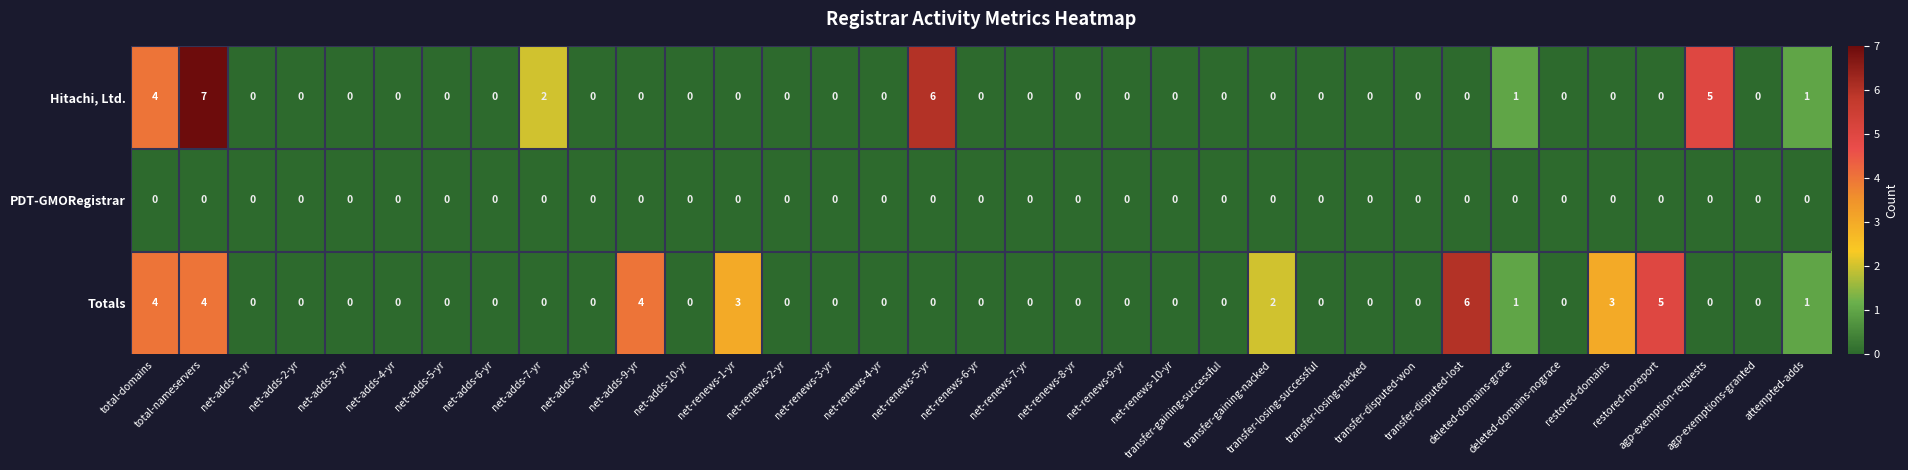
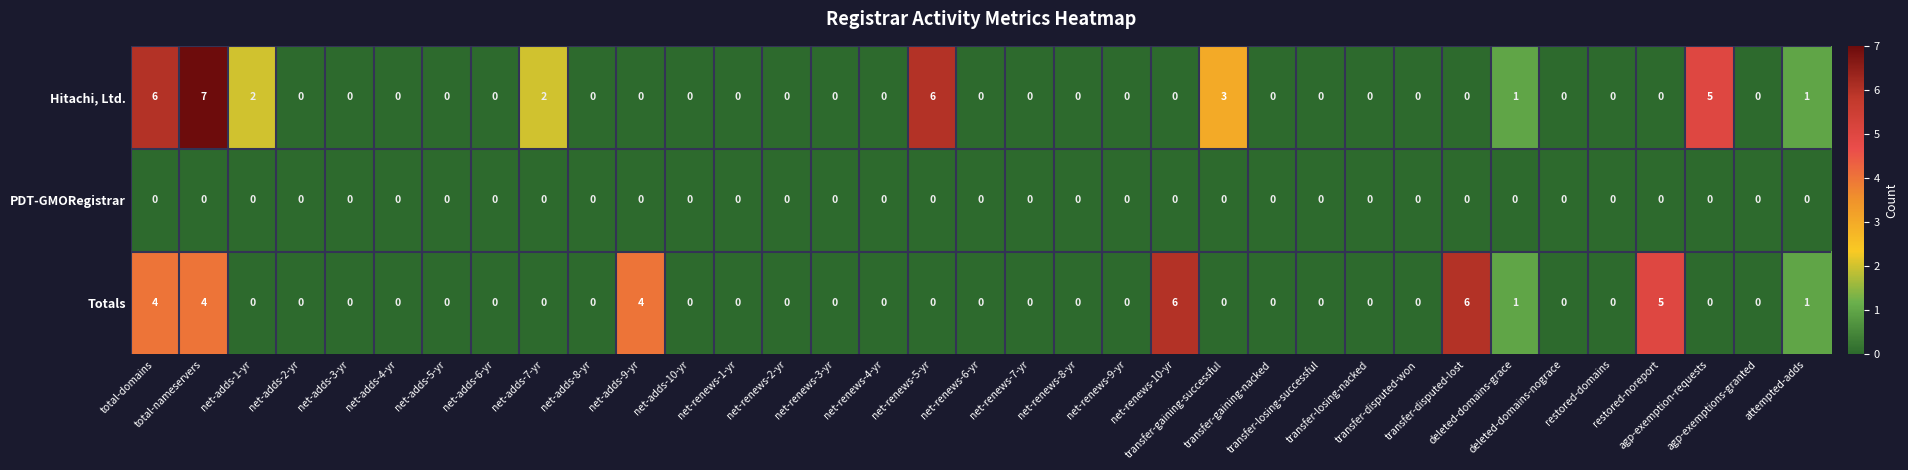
Hitachi, Ltd., total-domains: 4 -> 6
Hitachi, Ltd., net-adds-1-yr: 0 -> 2
Hitachi, Ltd., transfer-gaining-successful: 0 -> 3
Totals, net-renews-1-yr: 3 -> 0
Totals, net-renews-10-yr: 0 -> 6
Totals, transfer-gaining-nacked: 2 -> 0
Totals, restored-domains: 3 -> 0
